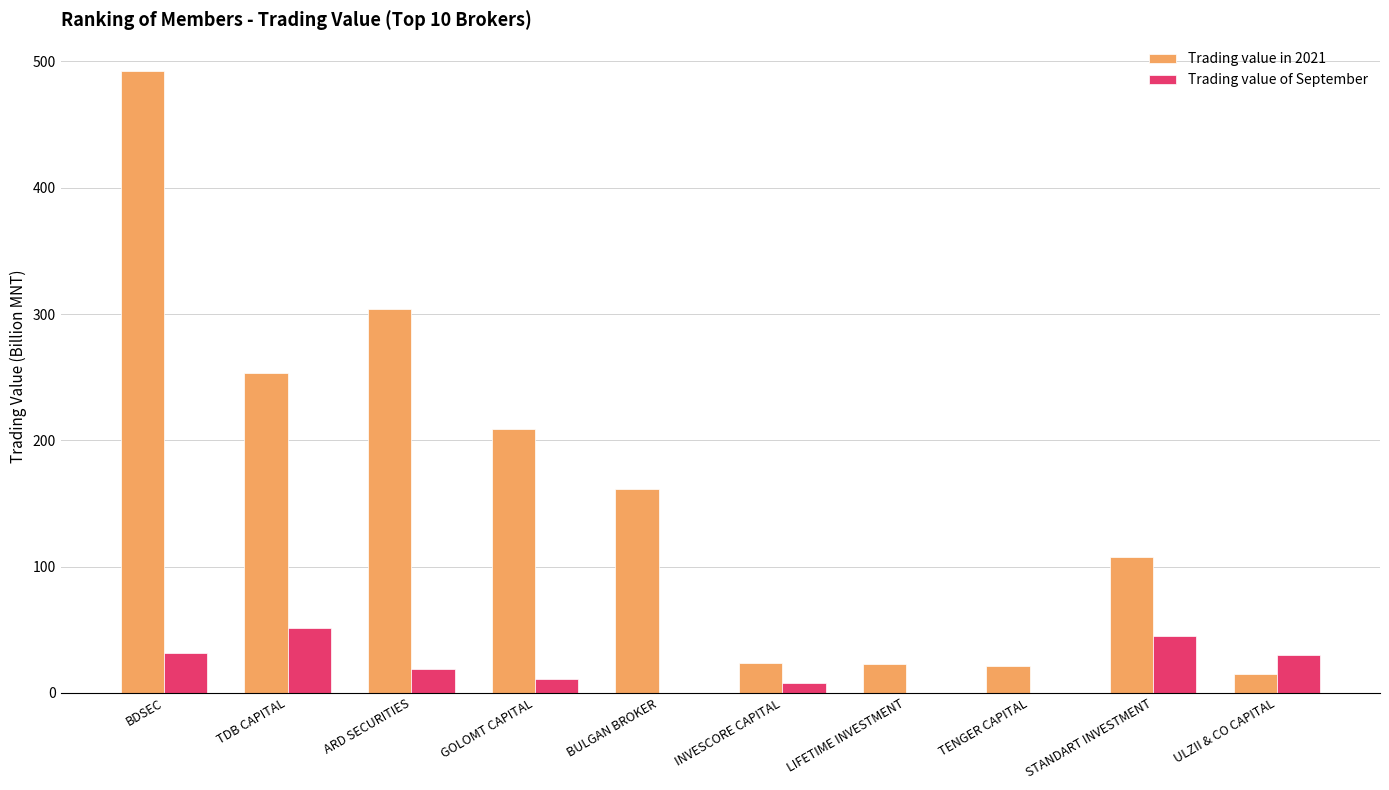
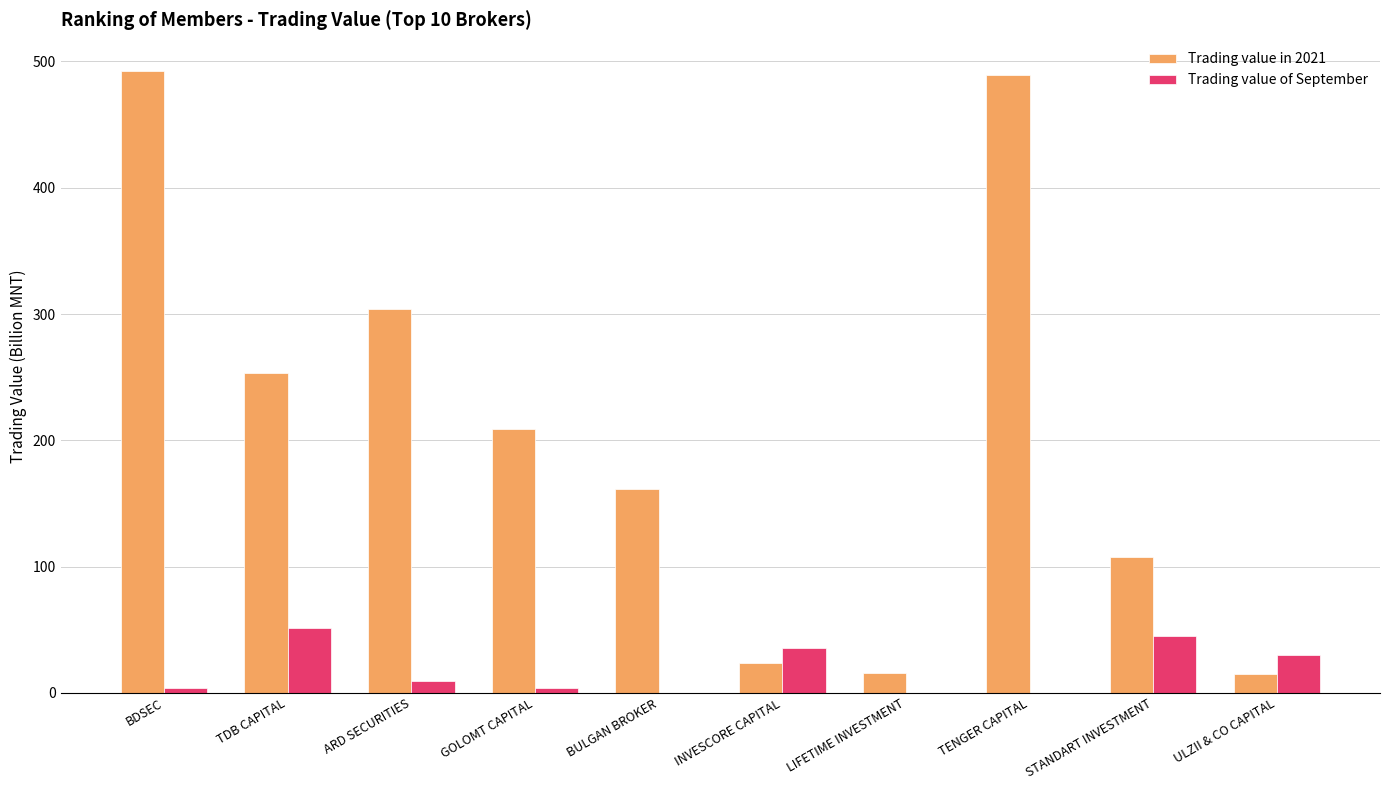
Trading value of September, BDSEC: 32 -> 4
Trading value of September, ARD SECURITIES: 19 -> 10
Trading value of September, GOLOMT CAPITAL: 11 -> 4
Trading value of September, INVESCORE CAPITAL: 8 -> 35
Trading value in 2021, LIFETIME INVESTMENT: 23 -> 16
Trading value in 2021, TENGER CAPITAL: 21 -> 489
